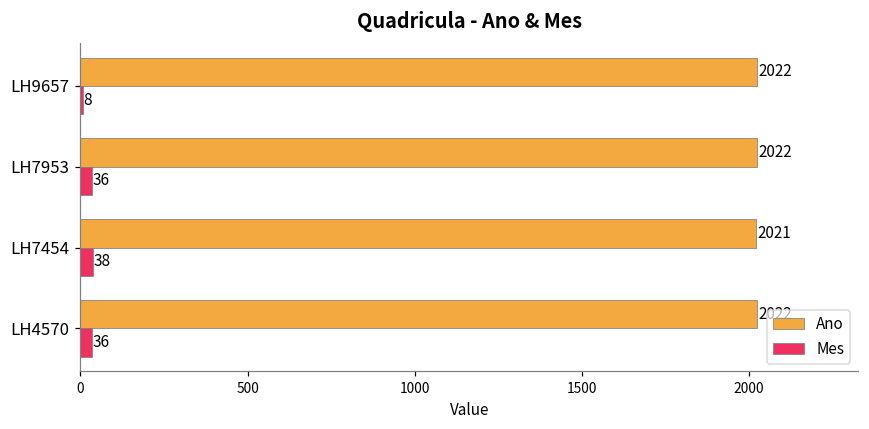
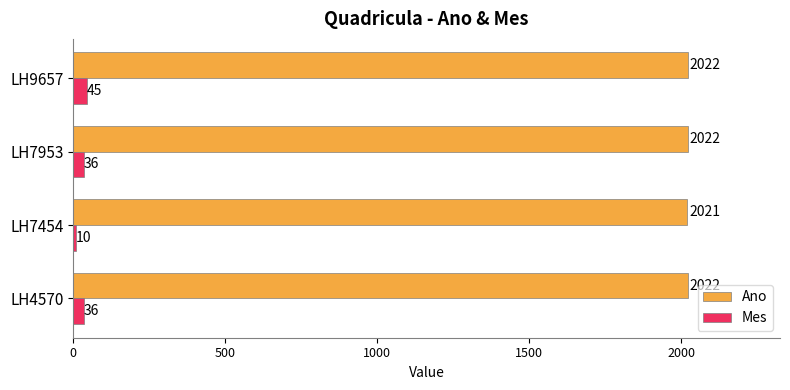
Mes, LH9657: 8 -> 45
Mes, LH7454: 38 -> 10
